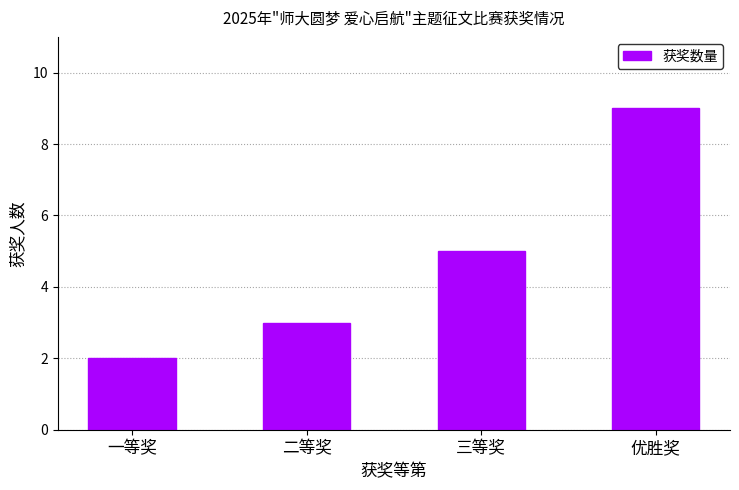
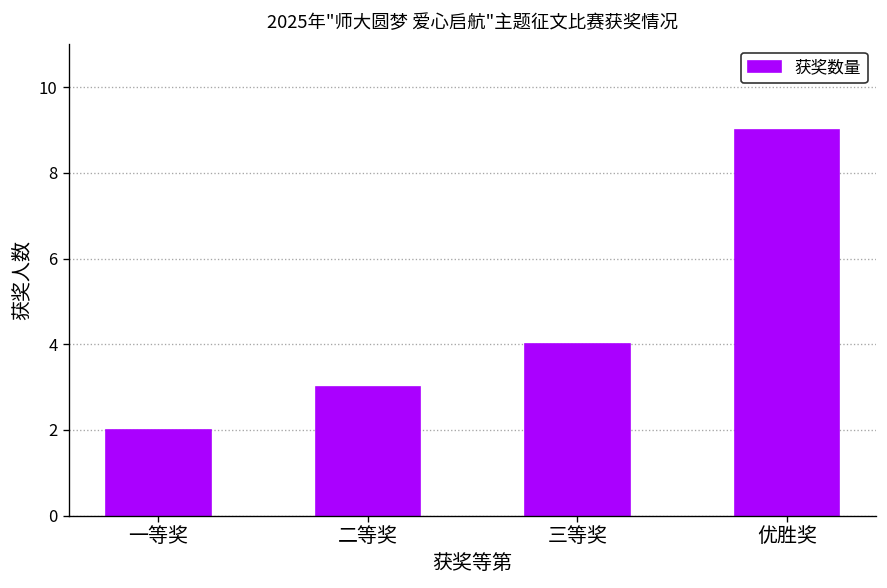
三等奖: 5 -> 4
